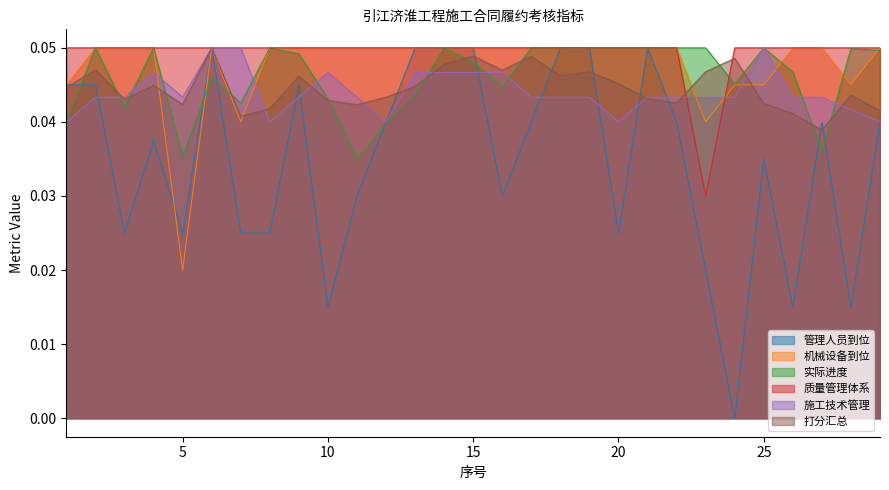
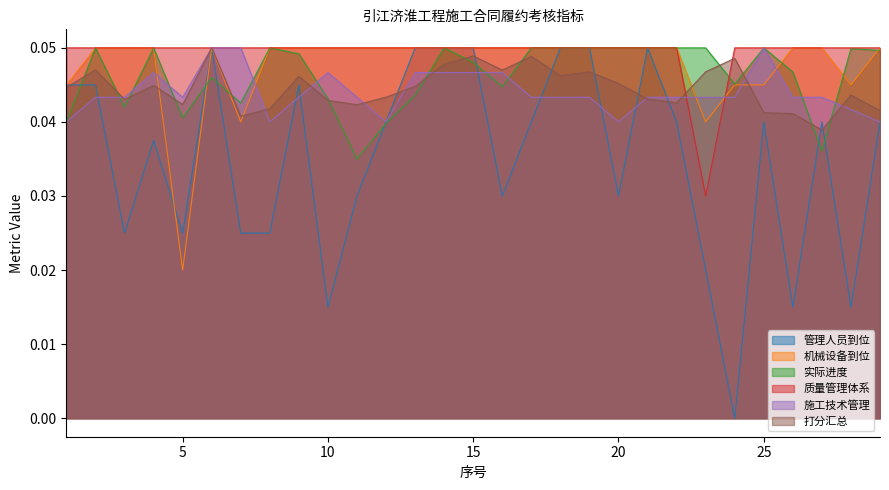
实际进度, 5: 0.035 -> 0.041
管理人员到位, 20: 0.025 -> 0.030
管理人员到位, 25: 0.035 -> 0.040
打分汇总, 25: 0.043 -> 0.041
